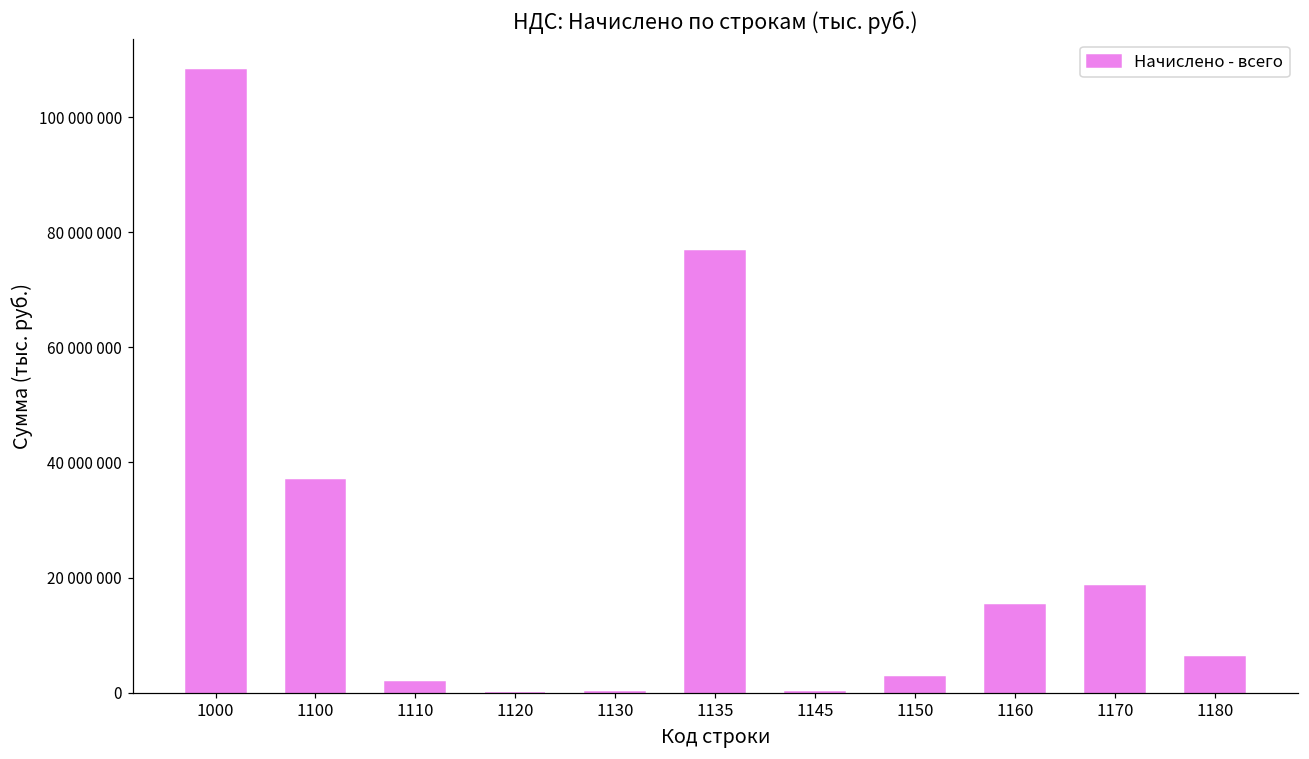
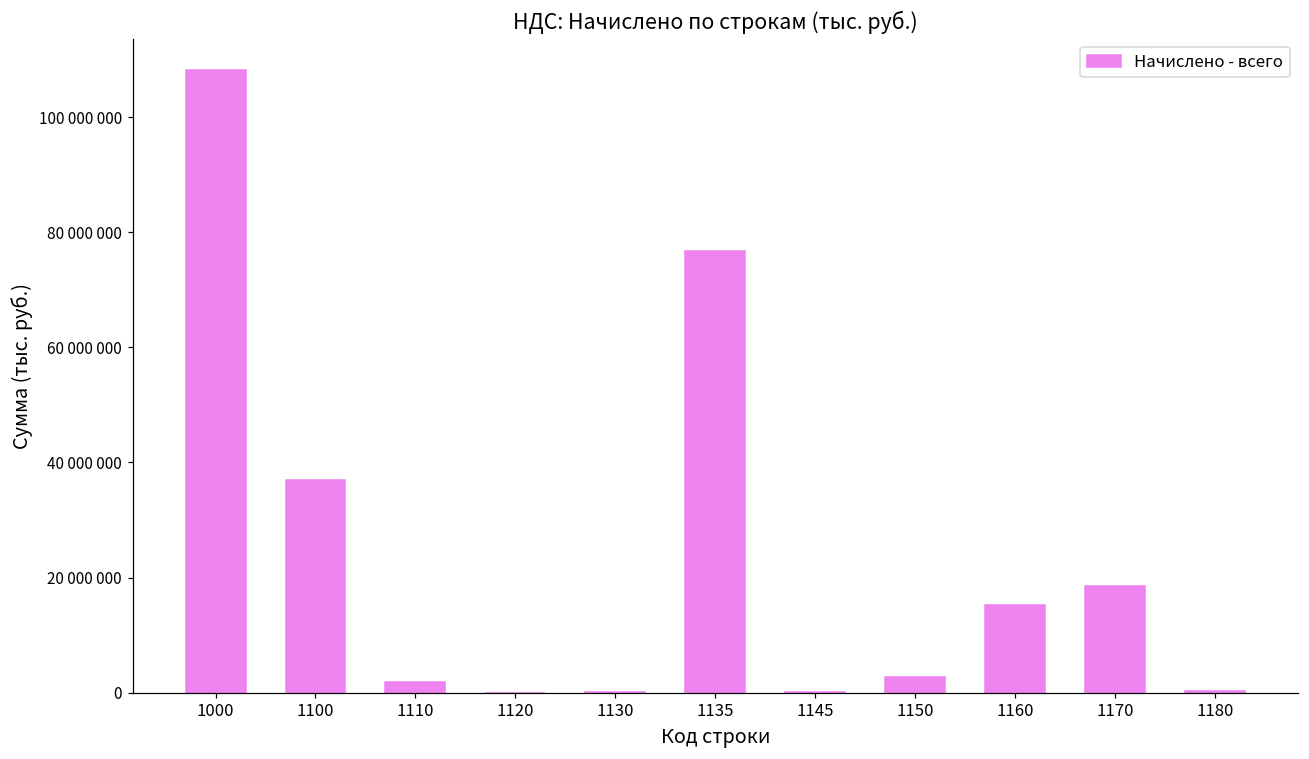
1180: 6000000 -> 0
